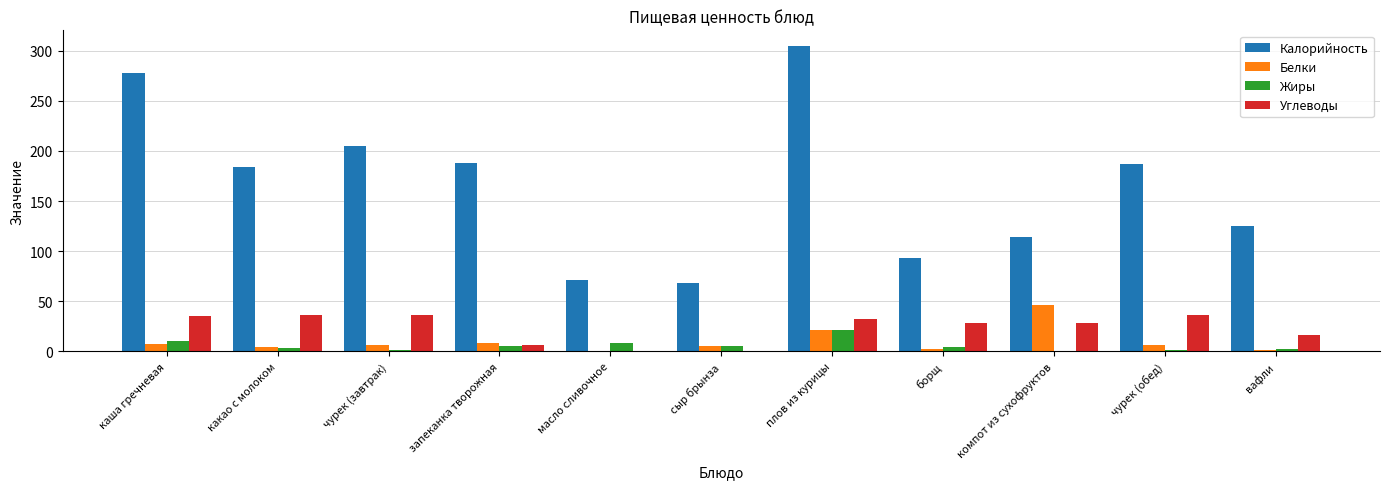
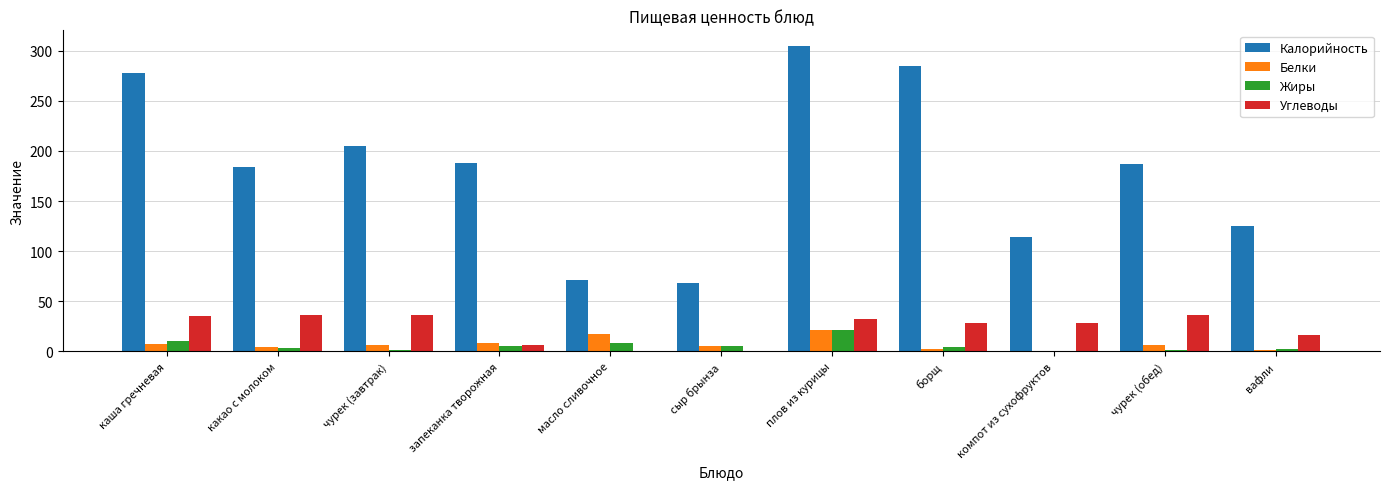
Белки, масло сливочное: 0 -> 17
Калорийность, борщ: 93 -> 285
Белки, компот из сухофруктов: 46 -> 0
